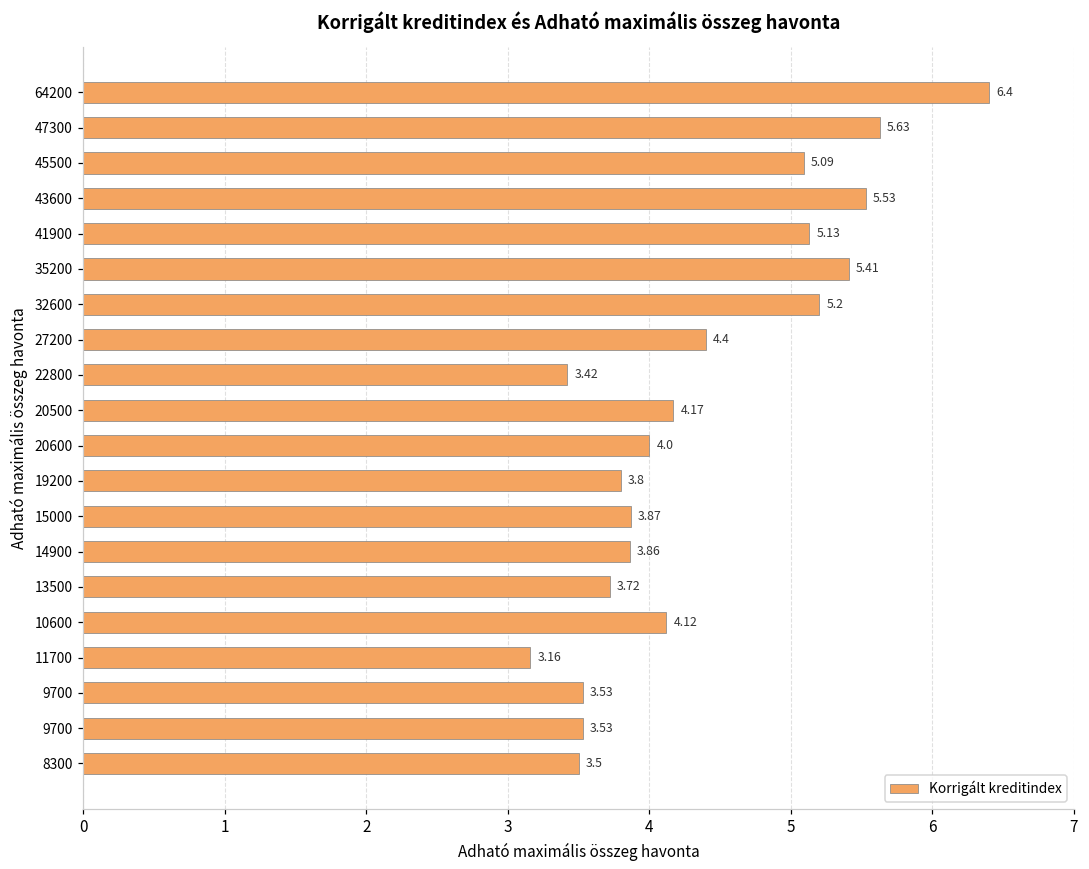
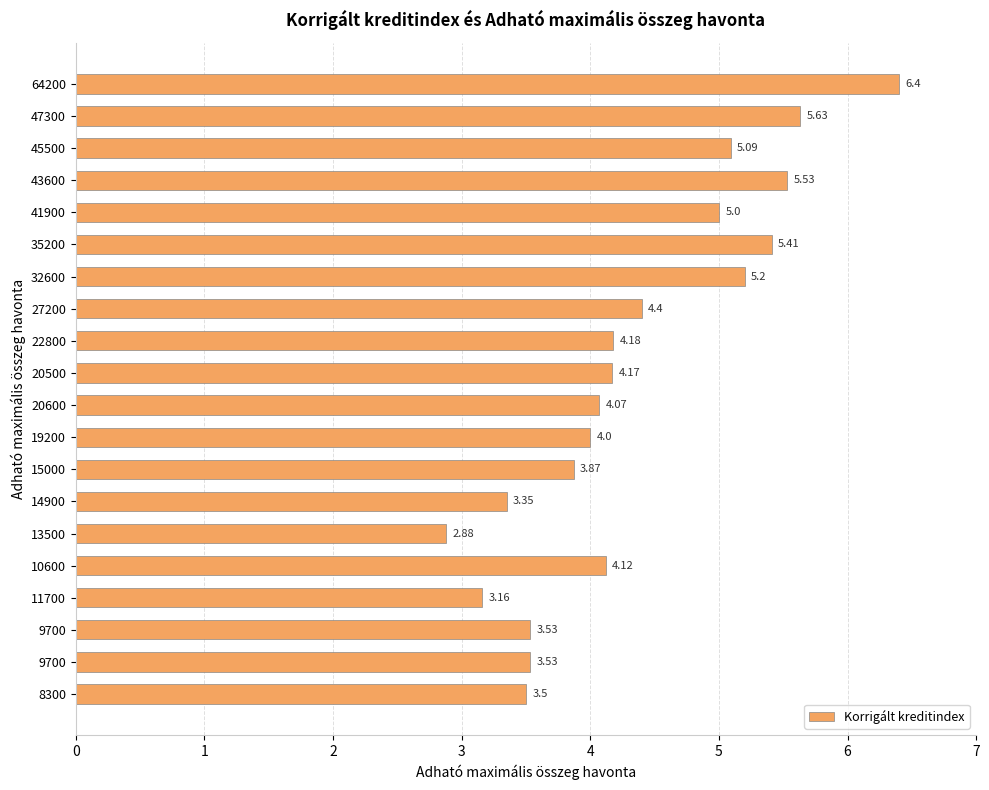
41900: 5.13 -> 5.0
22800: 3.42 -> 4.18
20600: 4.0 -> 4.07
19200: 3.8 -> 4.0
14900: 3.86 -> 3.35
13500: 3.72 -> 2.88
